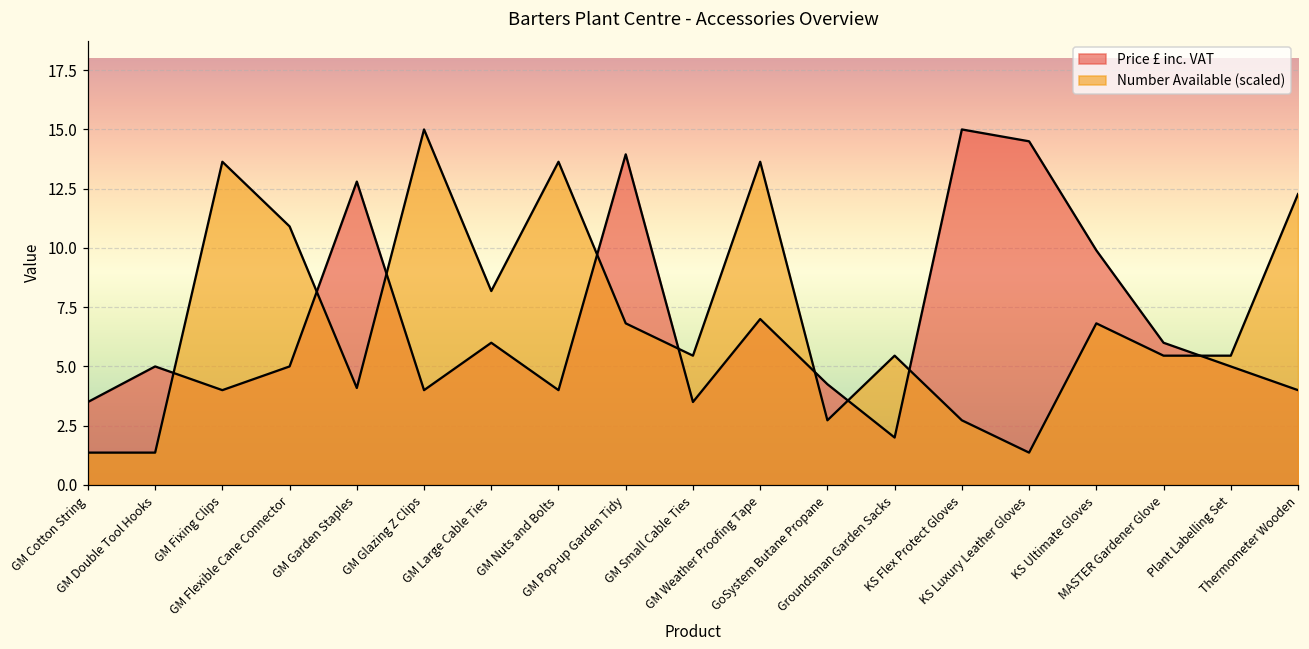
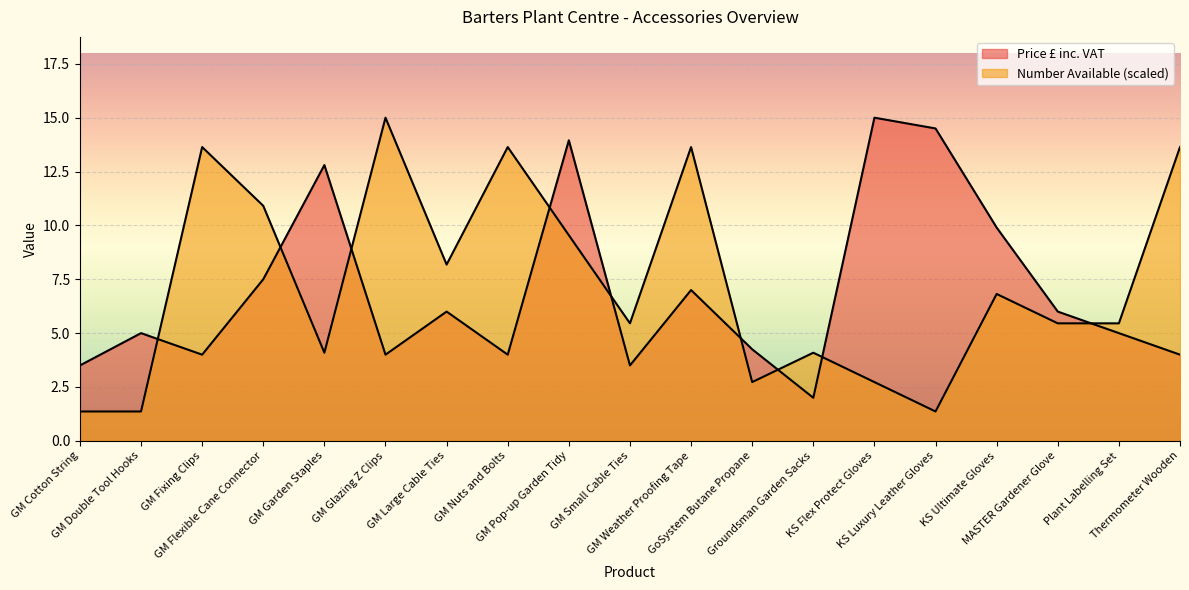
Price £ inc. VAT, GM Flexible Cane Connector: 5.0 -> 7.5
Number Available (scaled), GM Pop-up Garden Tidy: 6.8 -> 9.5
Number Available (scaled), Groundsman Garden Sacks: 5.5 -> 4.1
Number Available (scaled), Thermometer Wooden: 12.3 -> 13.6
